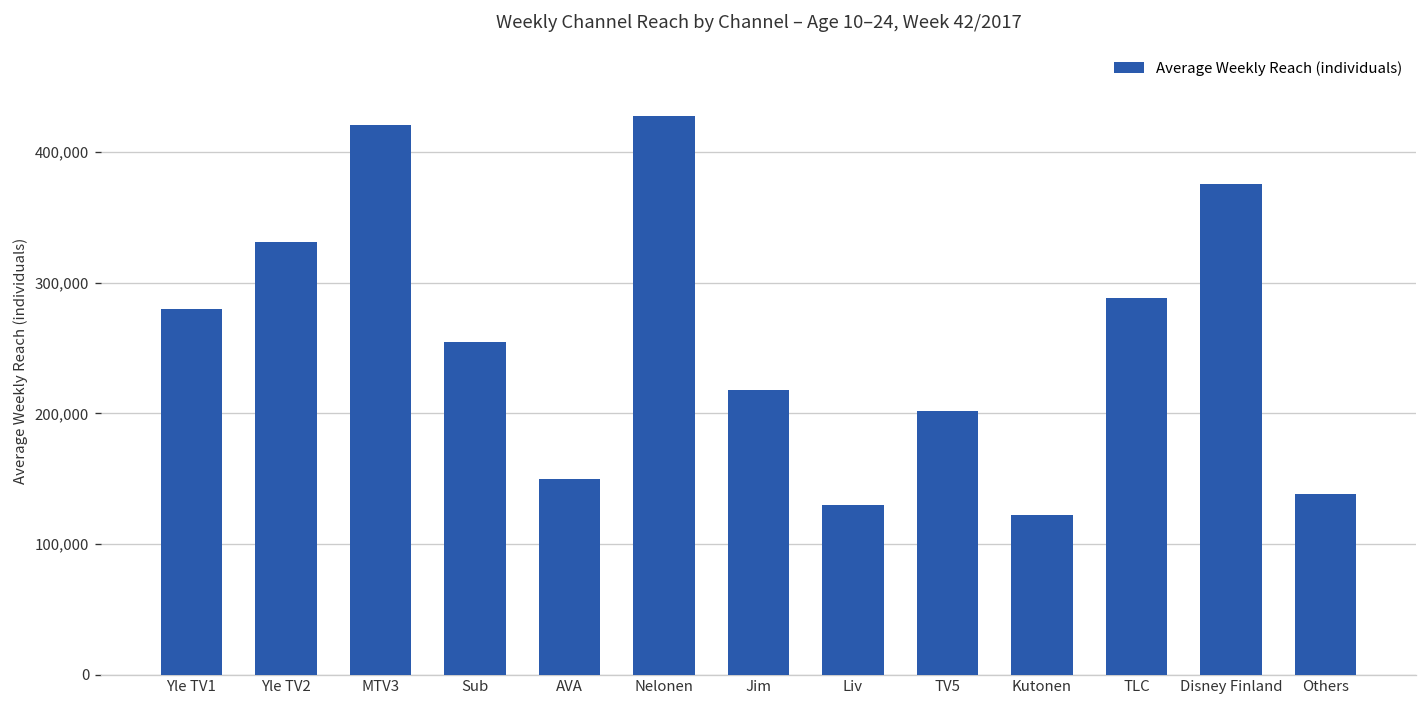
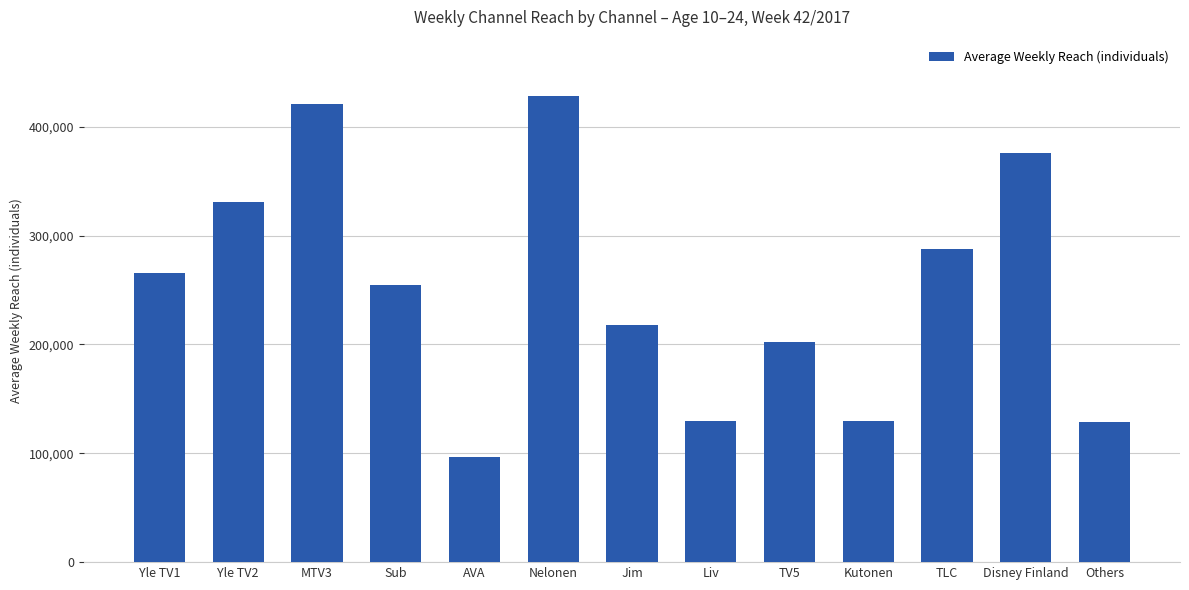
Yle TV1: 280,000 -> 266,000
AVA: 150,000 -> 97,000
Kutonen: 122,000 -> 130,000
Others: 138,000 -> 128,000
